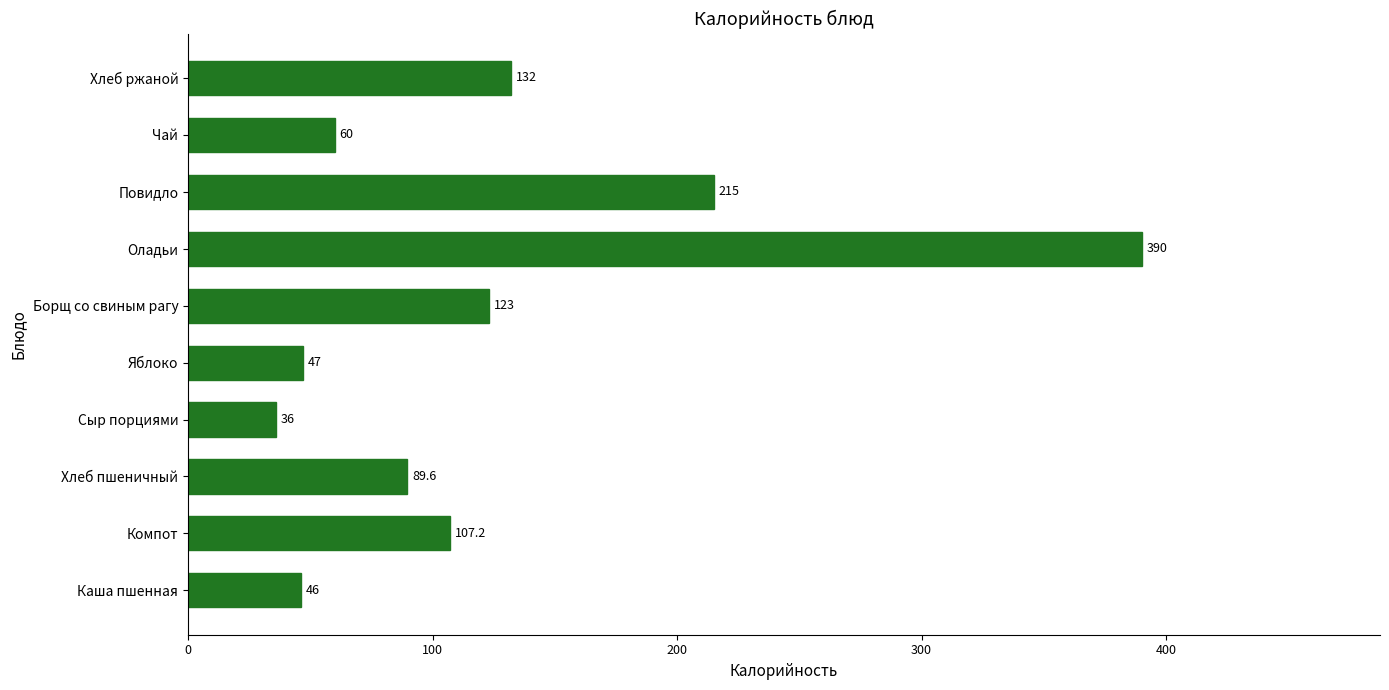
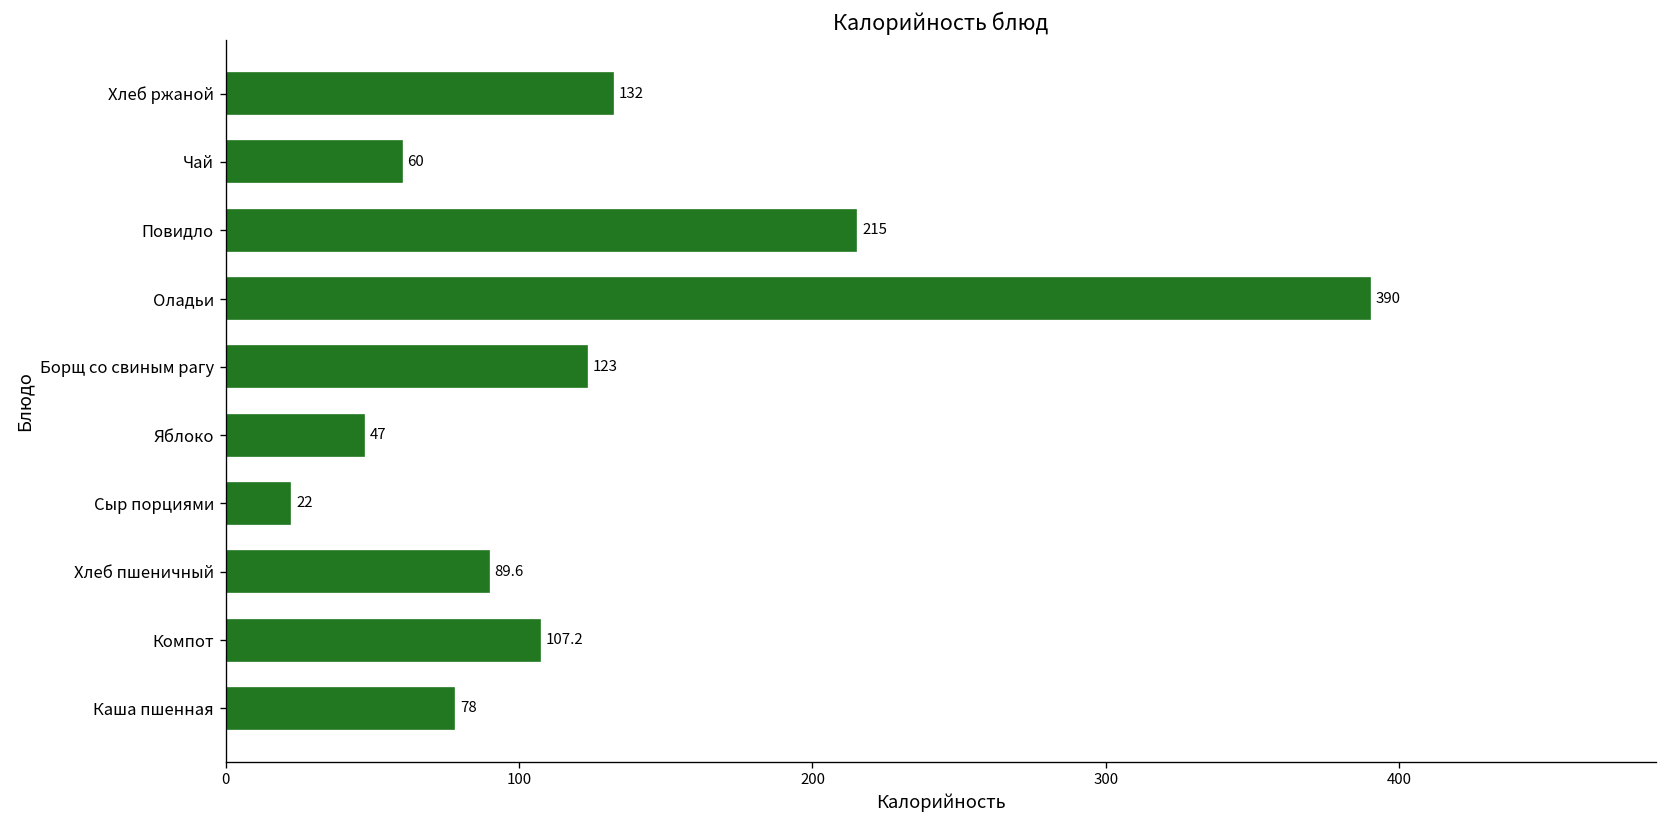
Сыр порциями: 36 -> 22
Каша пшенная: 46 -> 78
